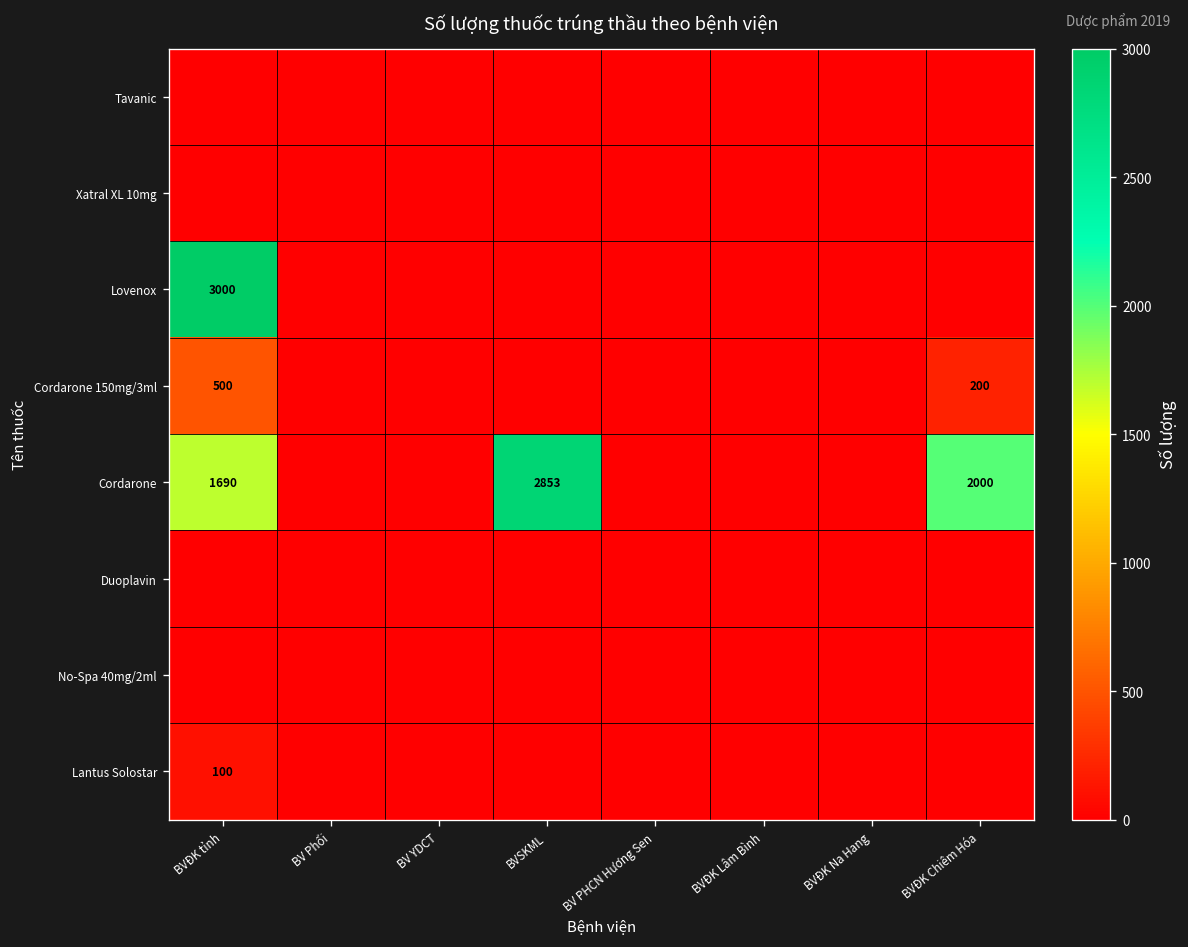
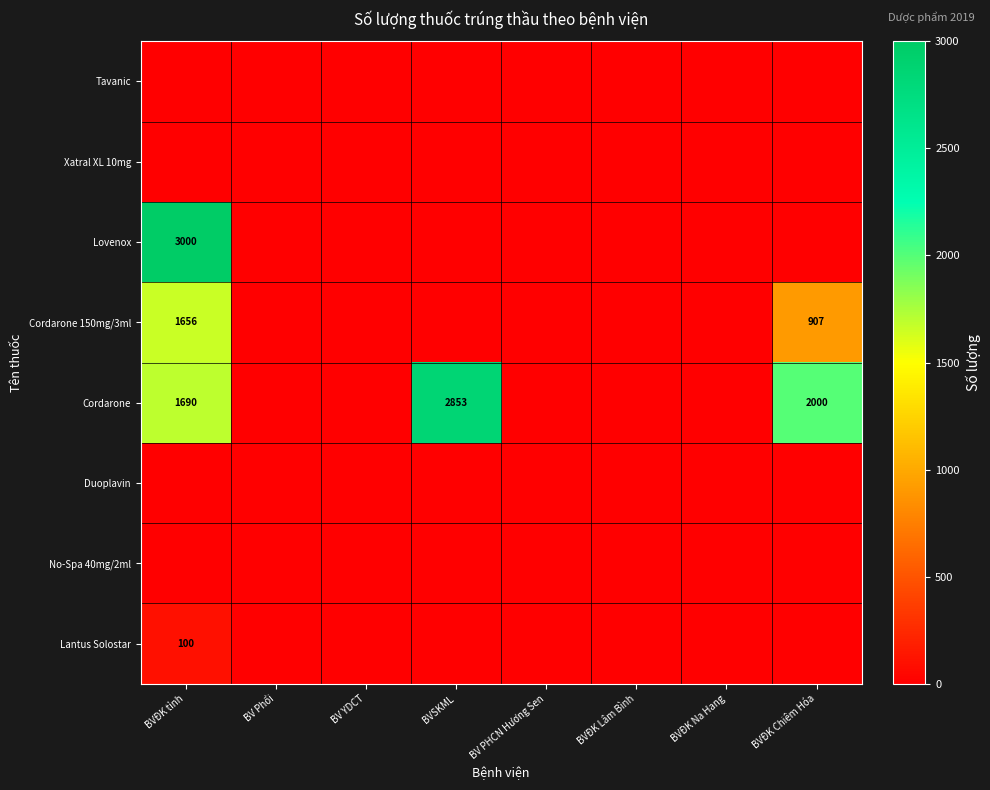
Cordarone 150mg/3ml, BVĐK tỉnh: 500 -> 1656
Cordarone 150mg/3ml, BVĐK Chiêm Hóa: 200 -> 907
